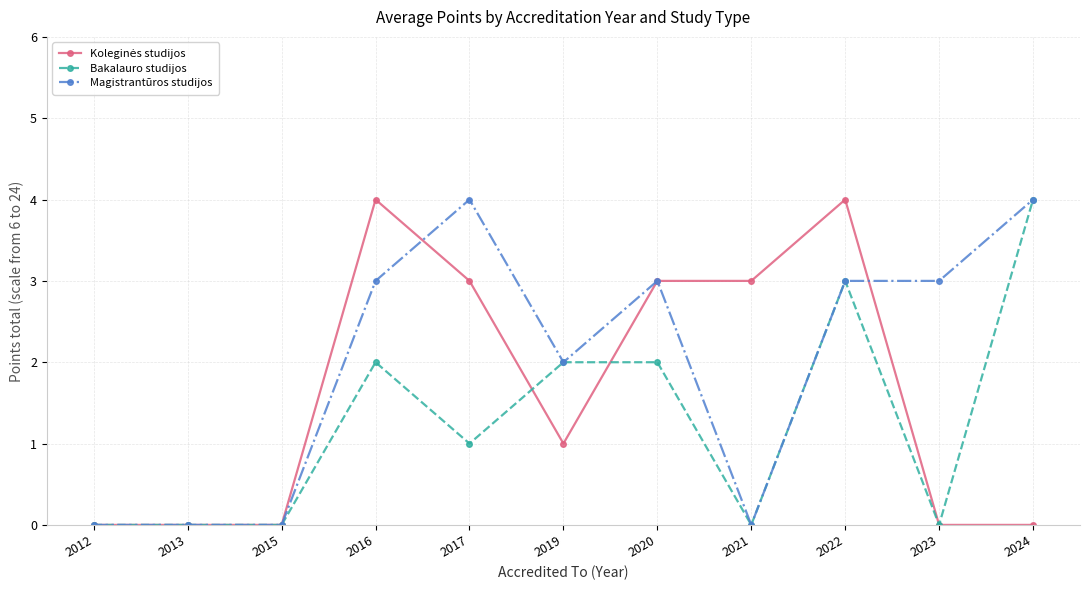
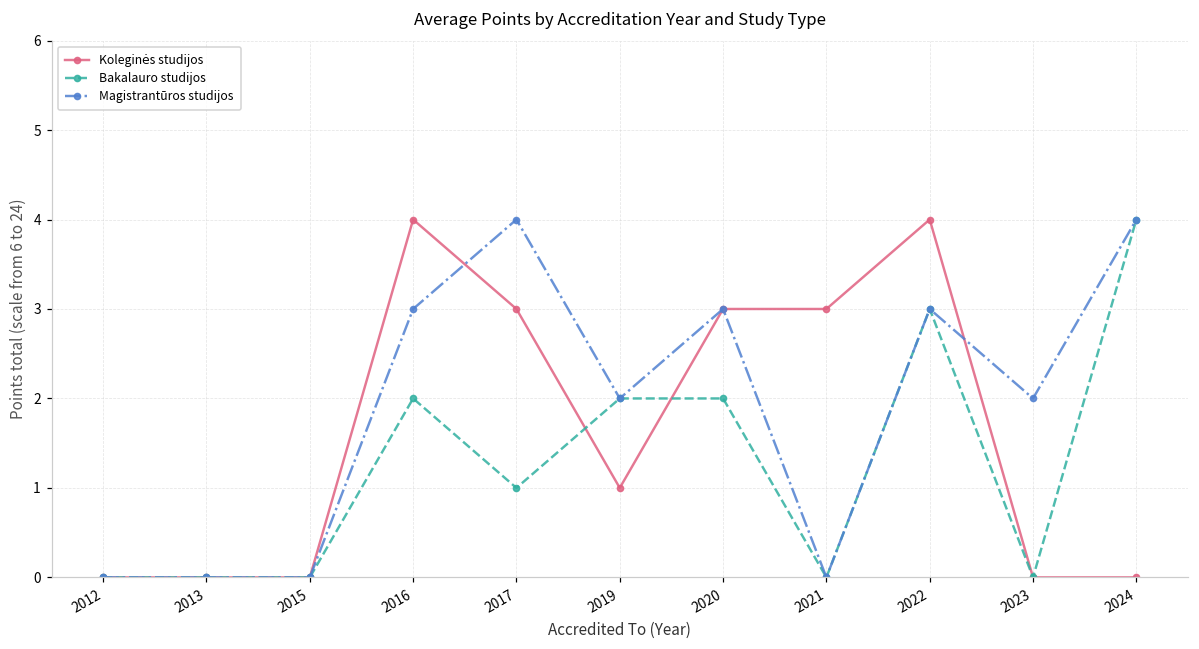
Magistrantūros studijos, 2023: 3 -> 2
